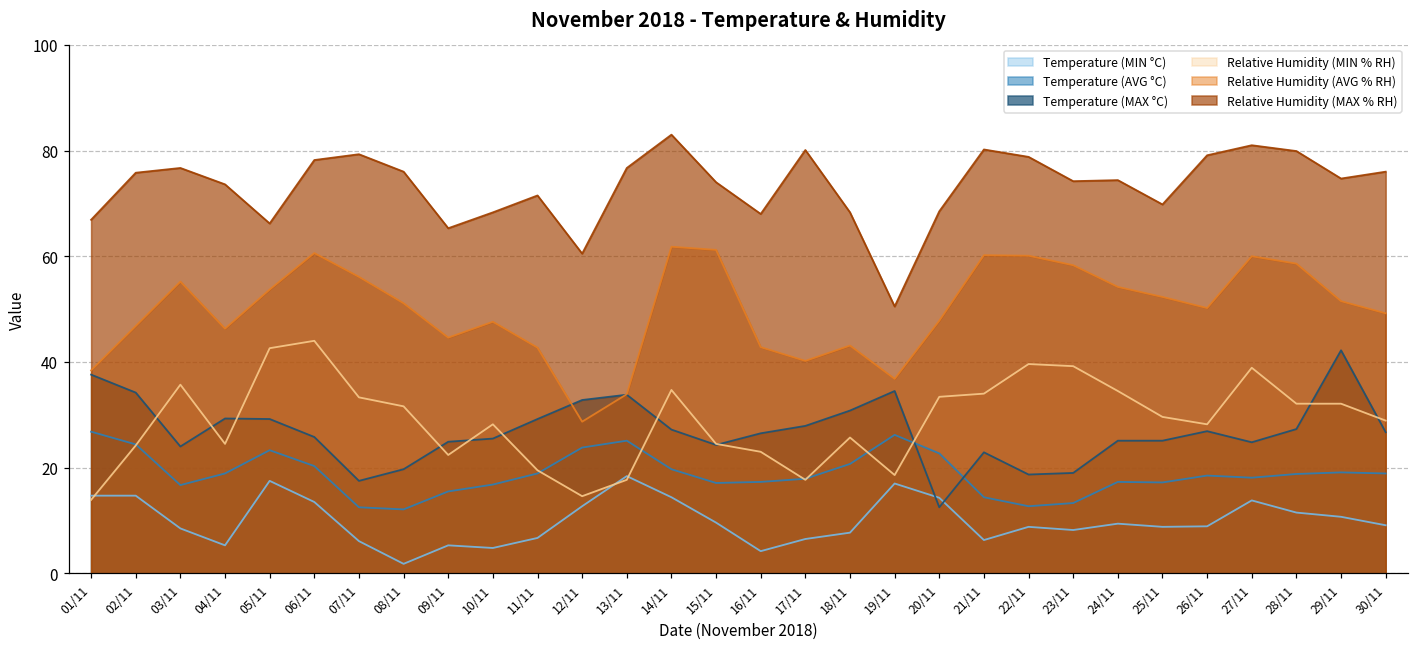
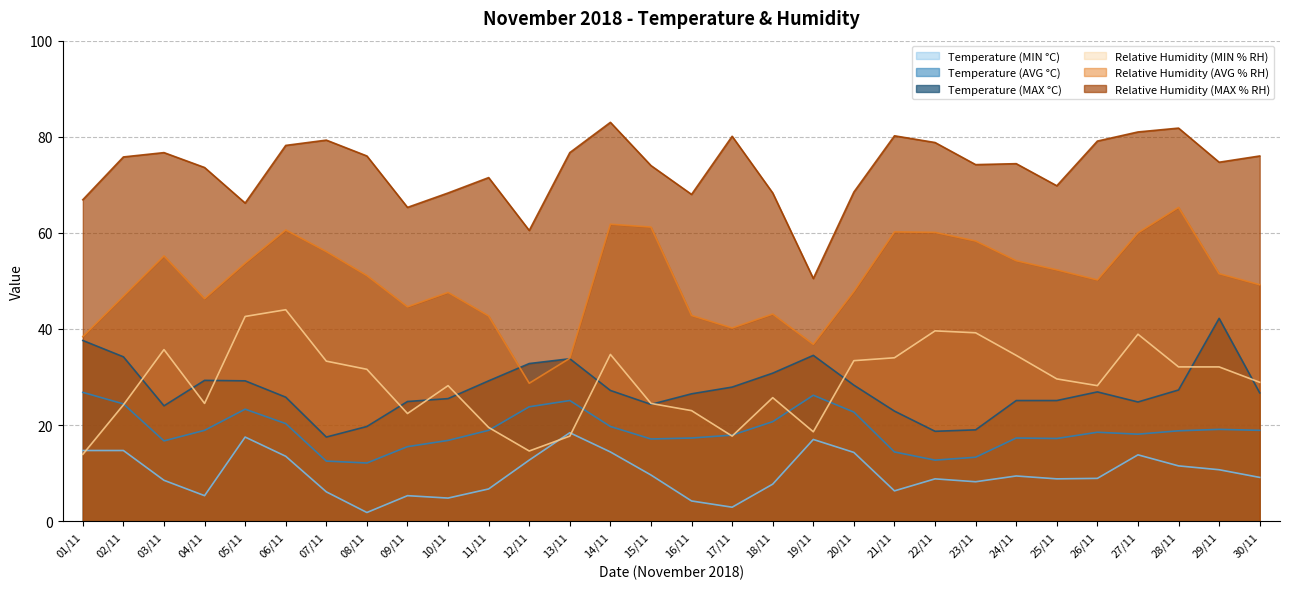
Temperature (MIN °C), 17/11: 7 -> 3
Temperature (MAX °C), 20/11: 13 -> 28
Relative Humidity (AVG % RH), 28/11: 59 -> 65
Relative Humidity (MAX % RH), 28/11: 80 -> 82
